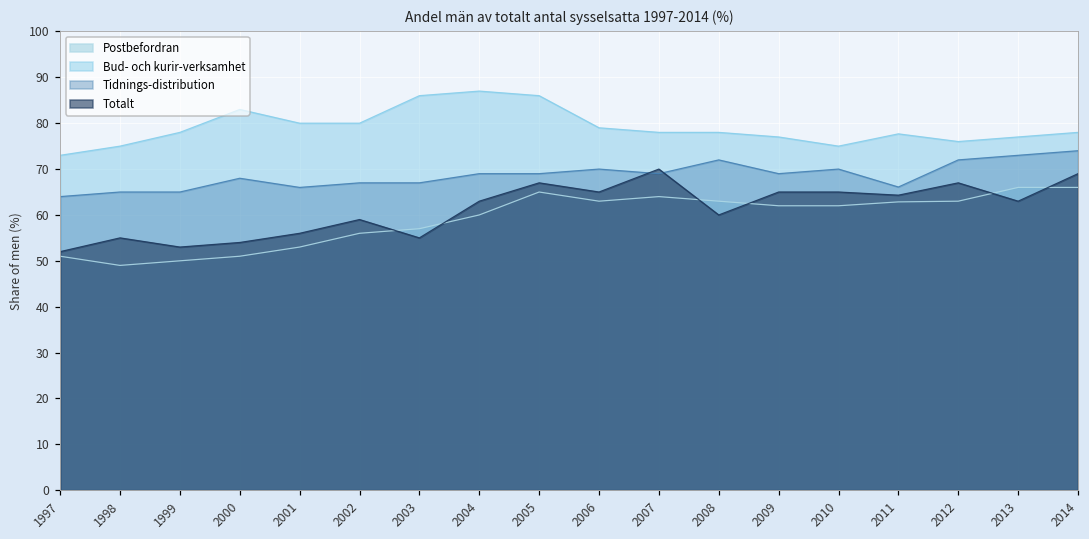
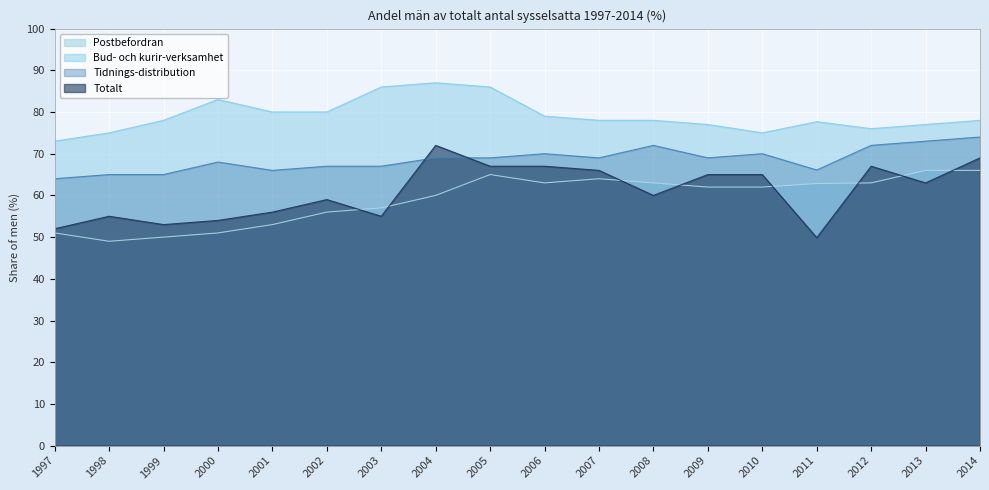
Totalt, 2004: 63 -> 72
Totalt, 2006: 65 -> 67
Totalt, 2007: 70 -> 66
Totalt, 2011: 64 -> 50
